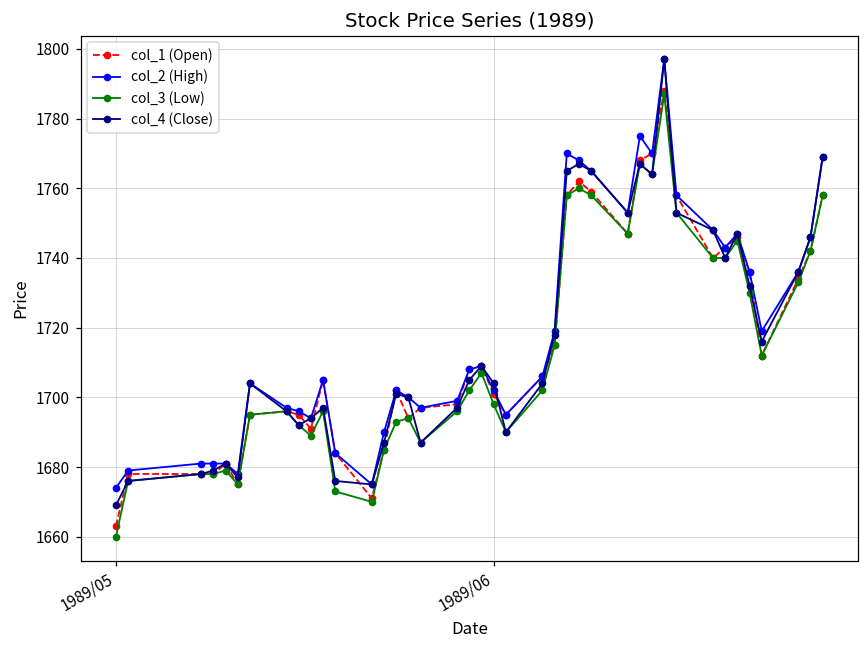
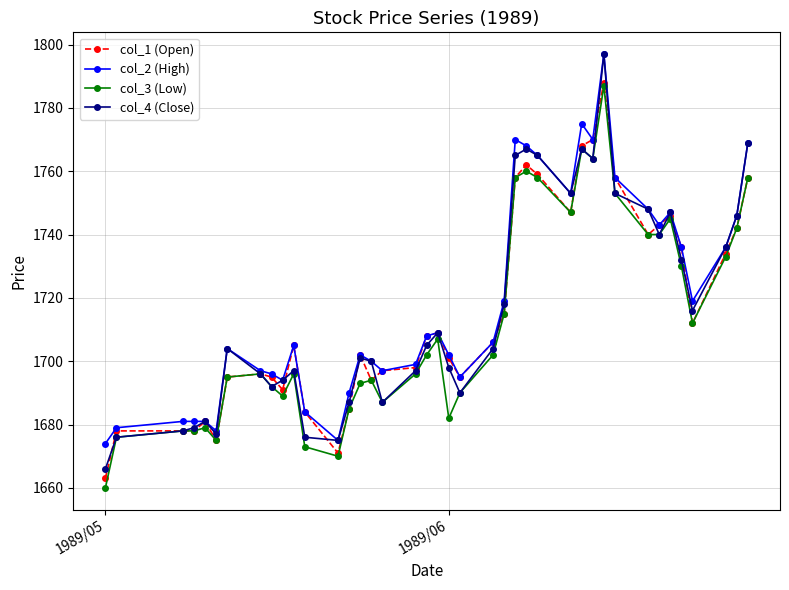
col_4 (Close), 1989/05: 1669 -> 1666
col_3 (Low), 1989/06: 1698 -> 1682
col_4 (Close), 1989/06: 1704 -> 1698
